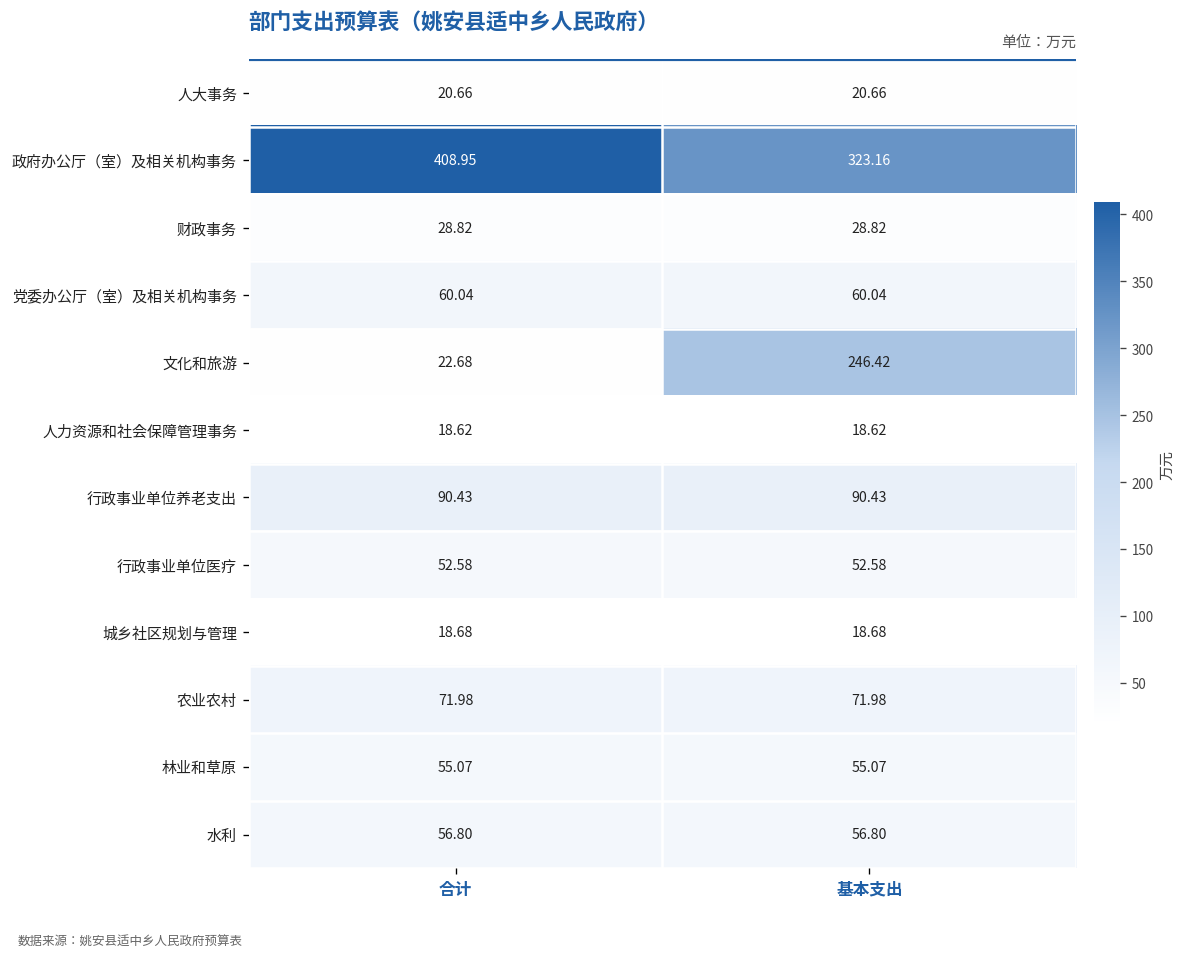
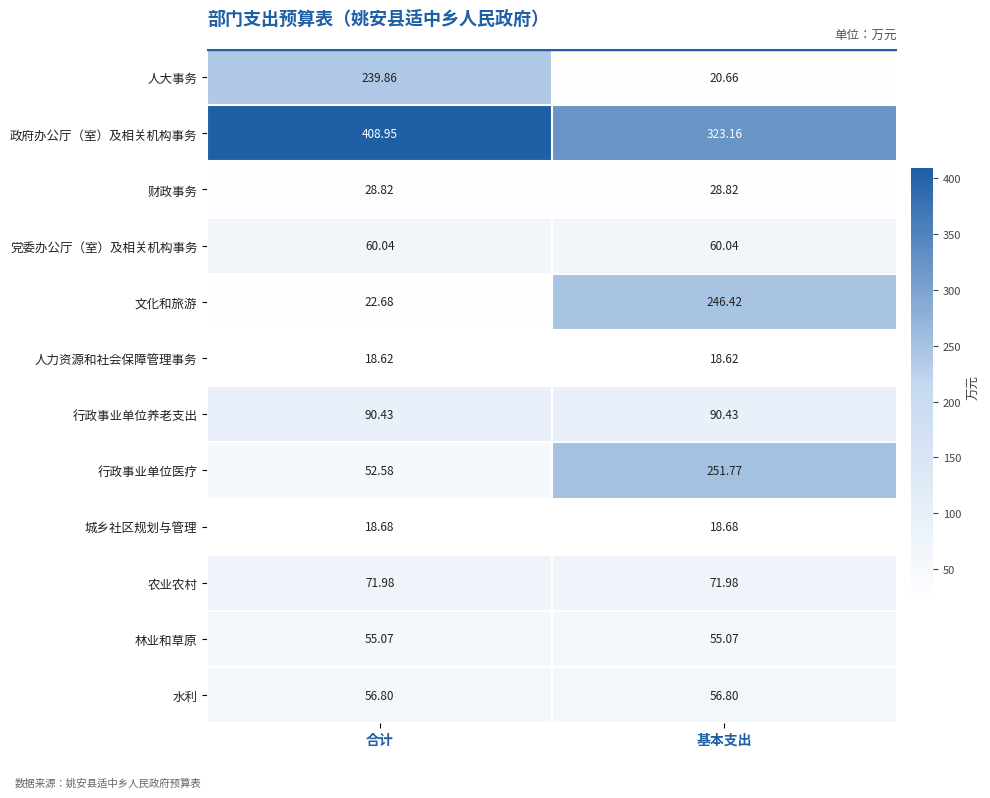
人大事务, 合计: 20.66 -> 239.86
行政事业单位医疗, 基本支出: 52.58 -> 251.77
